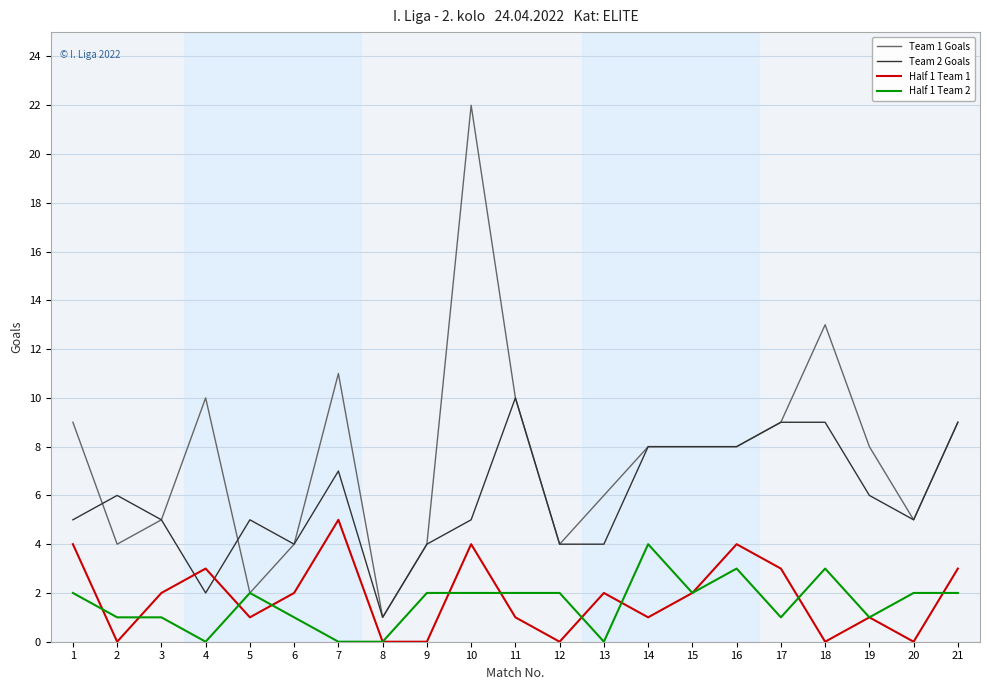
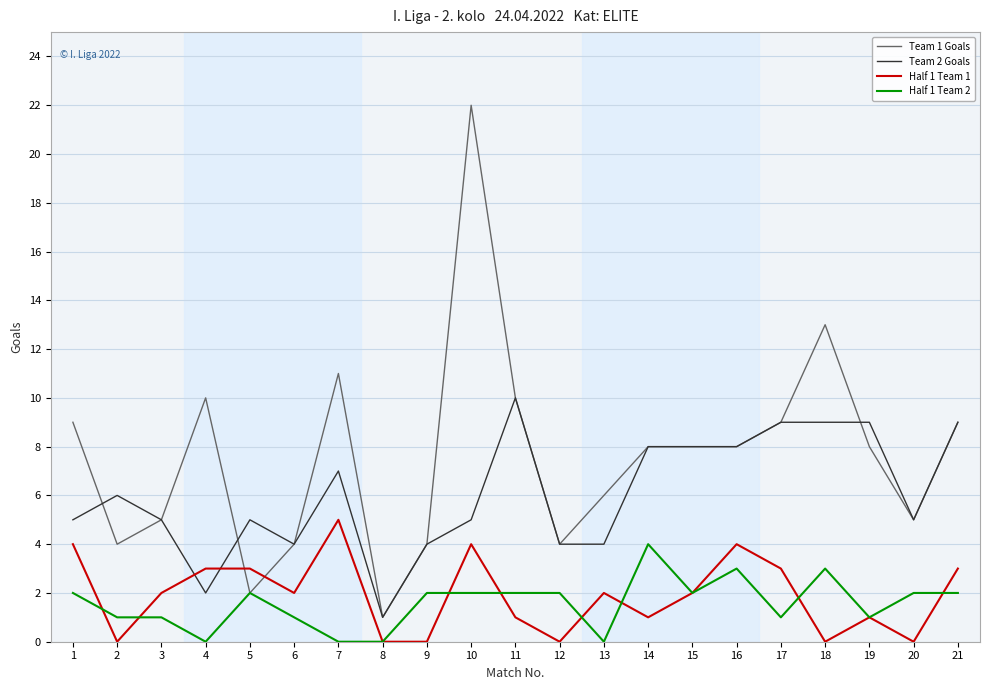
Half 1 Team 1, 5: 1 -> 3
Team 2 Goals, 19: 6 -> 9
